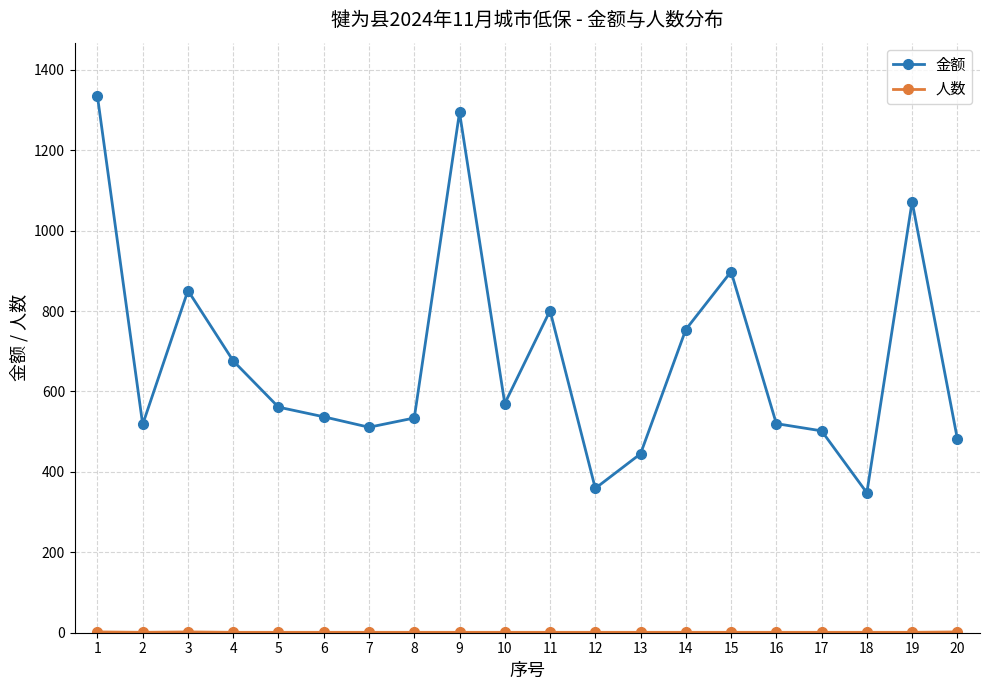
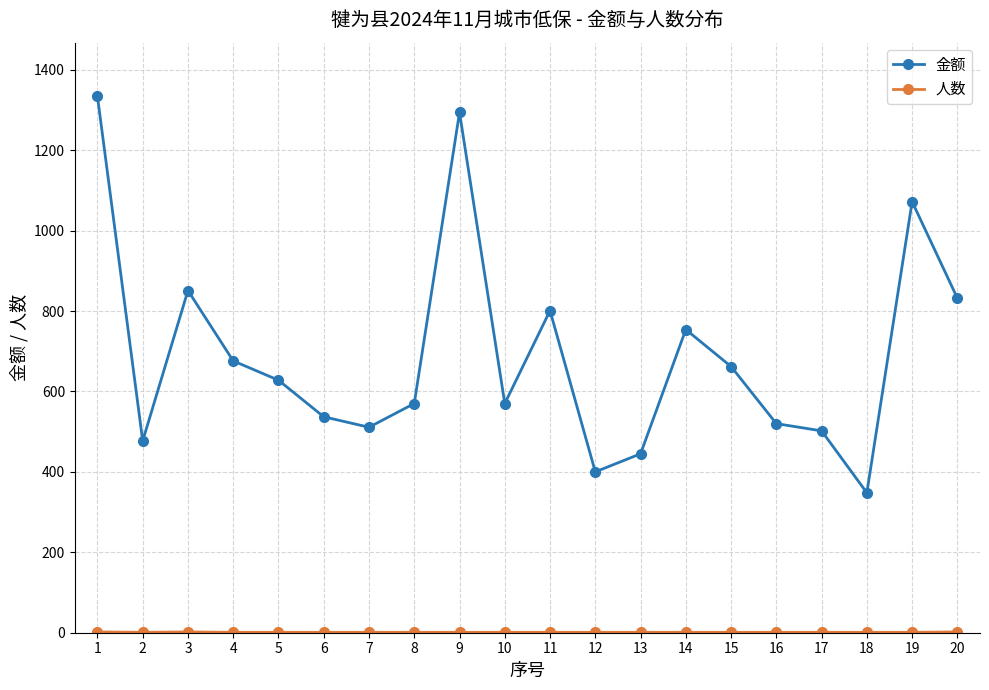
金额, 2: 520 -> 480
金额, 5: 560 -> 630
金额, 8: 530 -> 570
金额, 12: 360 -> 400
金额, 15: 900 -> 660
金额, 20: 480 -> 830
